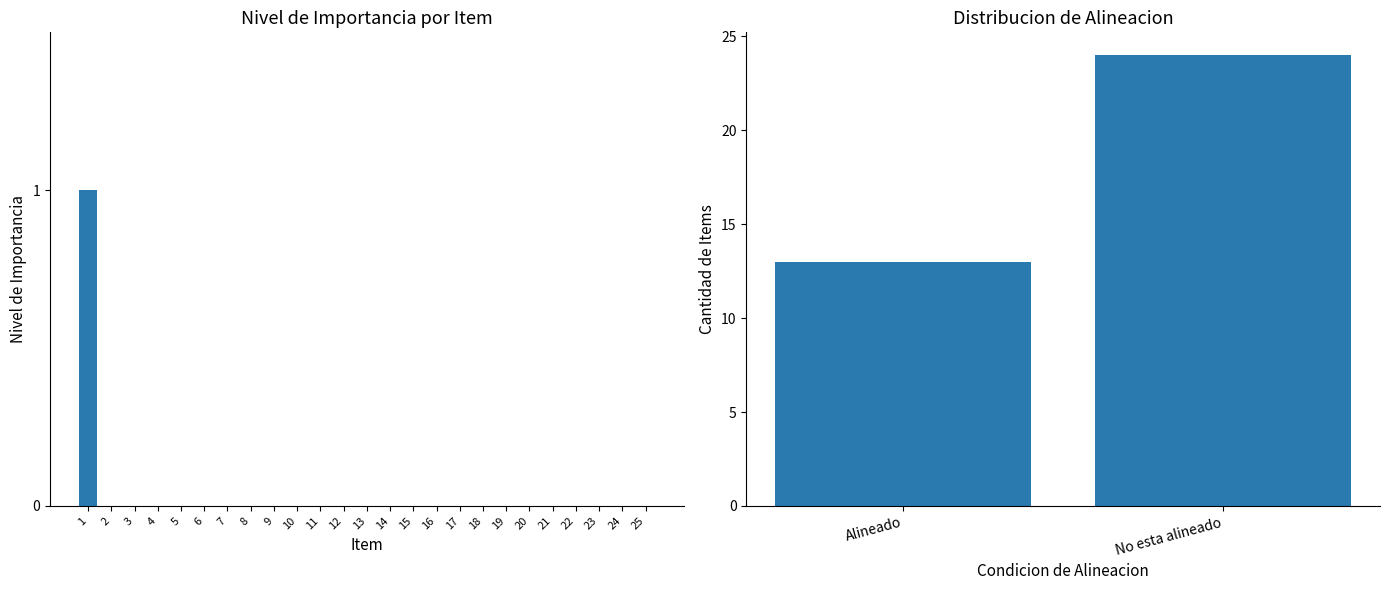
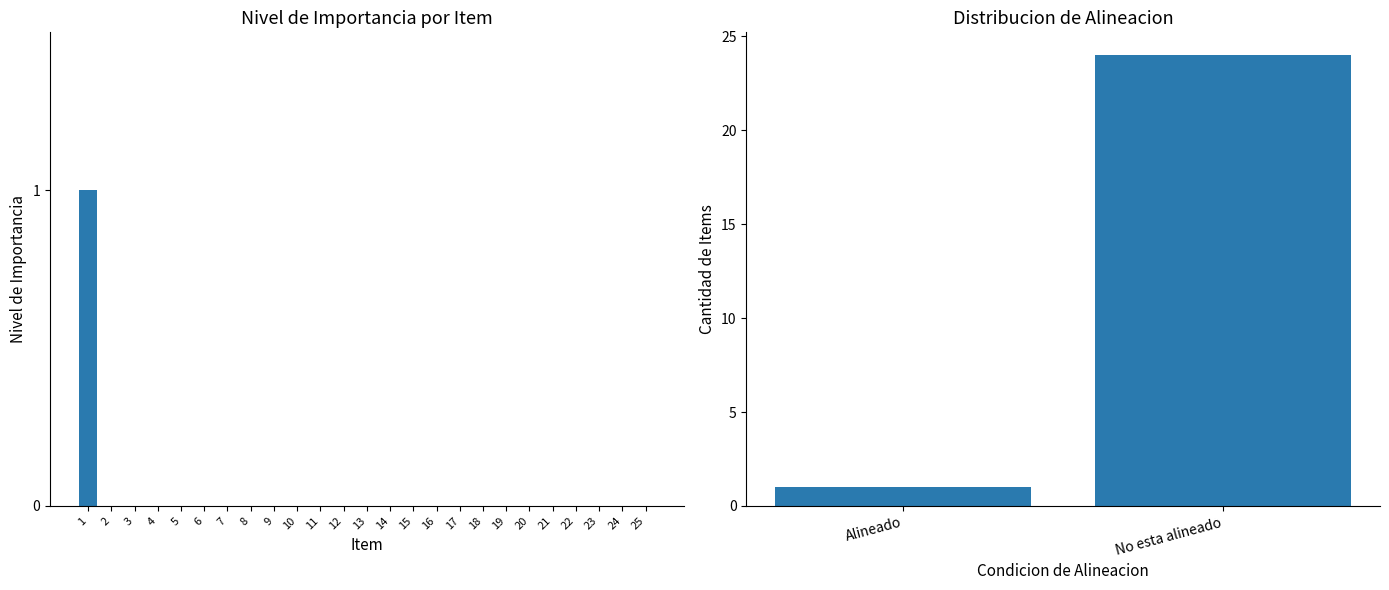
Distribucion de Alineacion, Alineado: 13 -> 1
